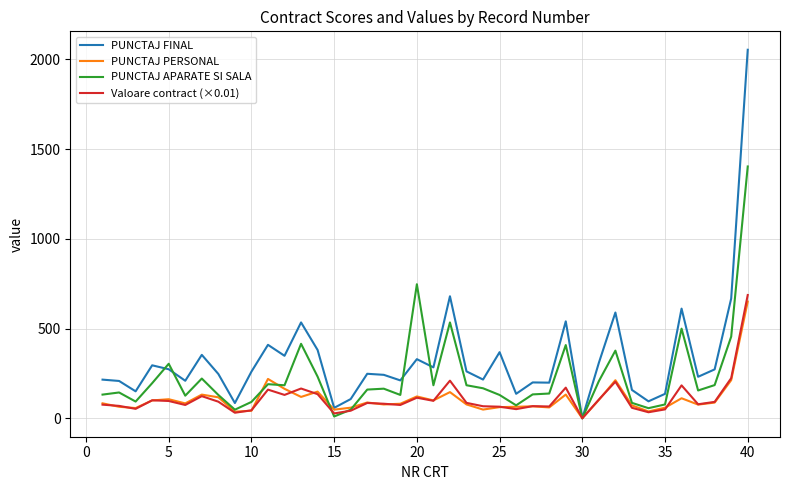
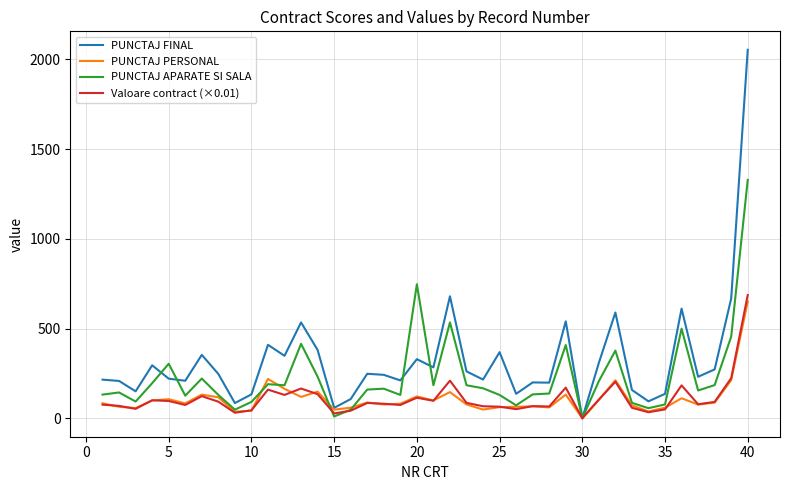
PUNCTAJ FINAL, 5: 270 -> 220
PUNCTAJ FINAL, 10: 260 -> 130
PUNCTAJ APARATE SI SALA, 40: 1400 -> 1330
